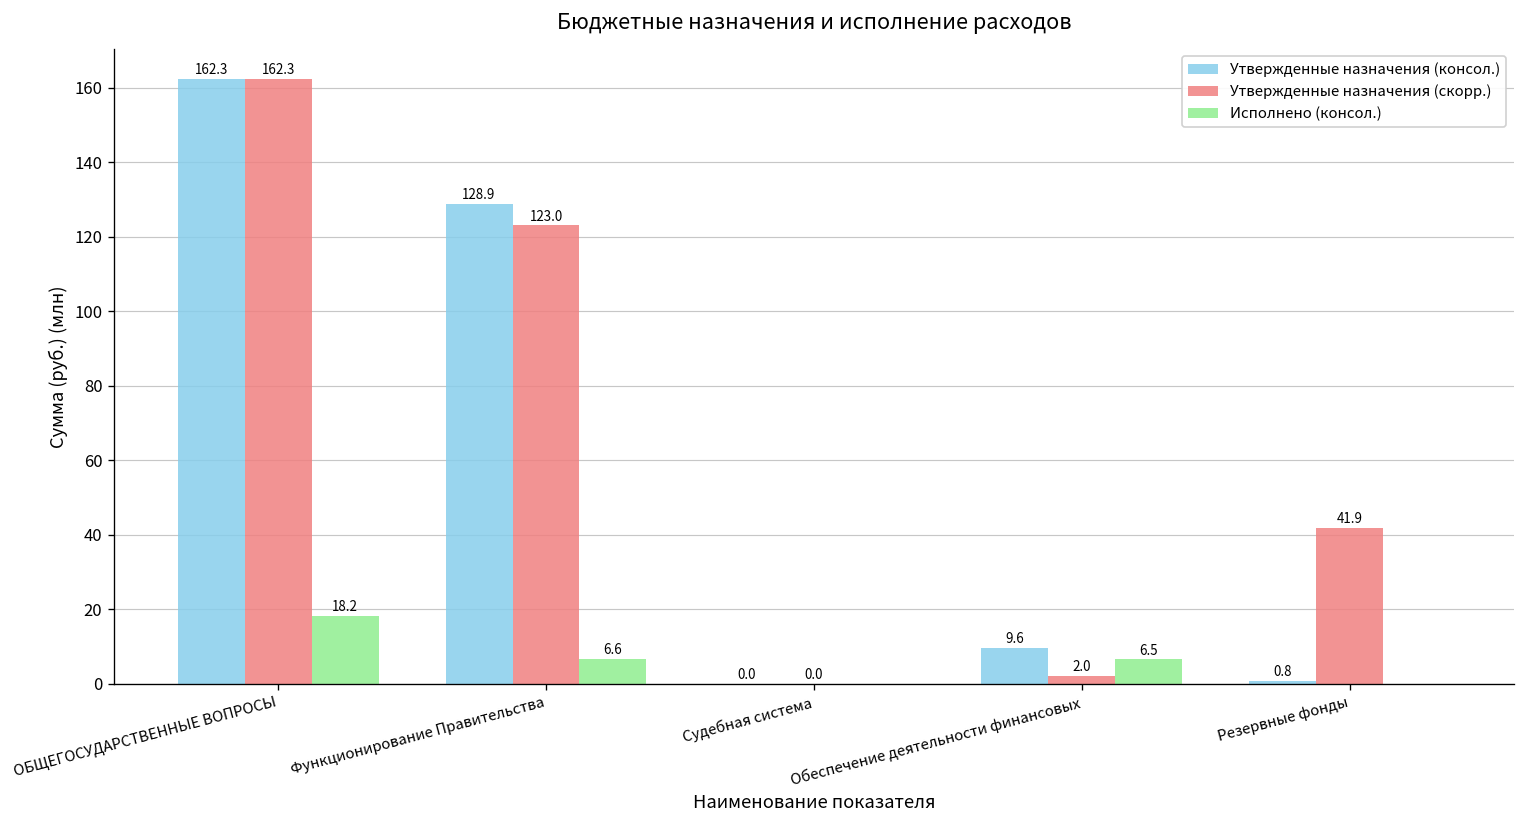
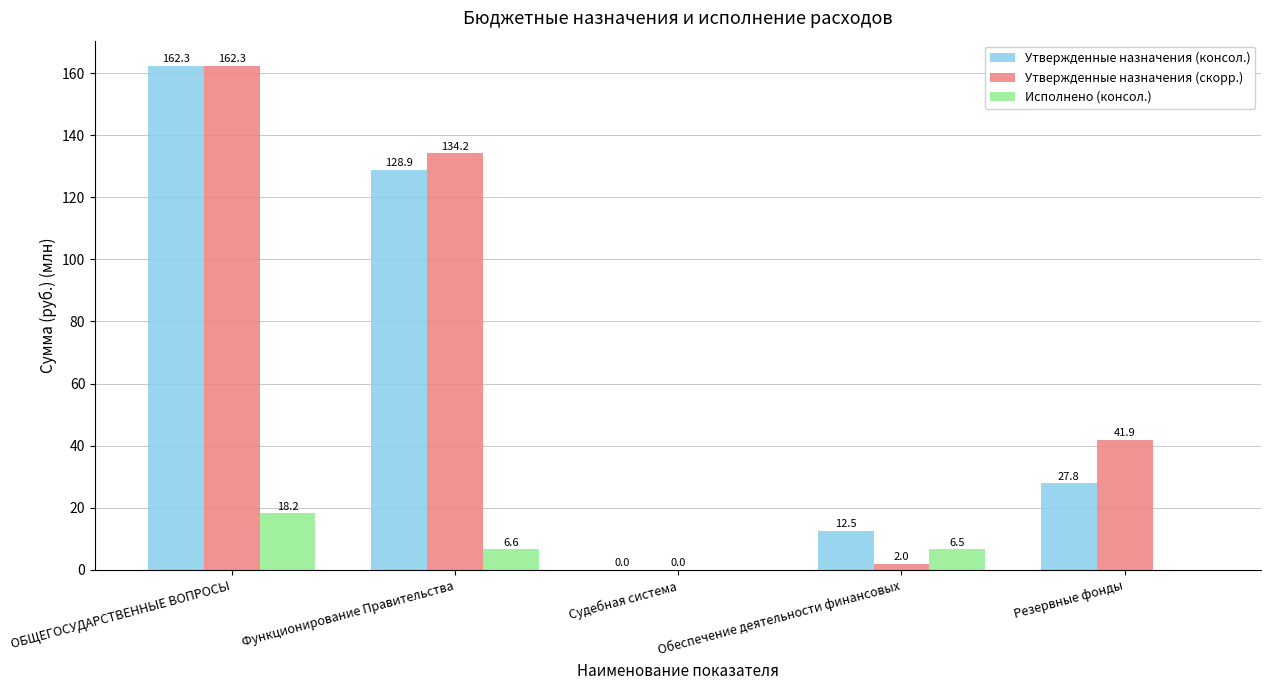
Утвержденные назначения (скорр.), Функционирование Правительства: 123.0 -> 134.2
Утвержденные назначения (консол.), Обеспечение деятельности финансовых: 9.6 -> 12.5
Утвержденные назначения (консол.), Резервные фонды: 0.8 -> 27.8
